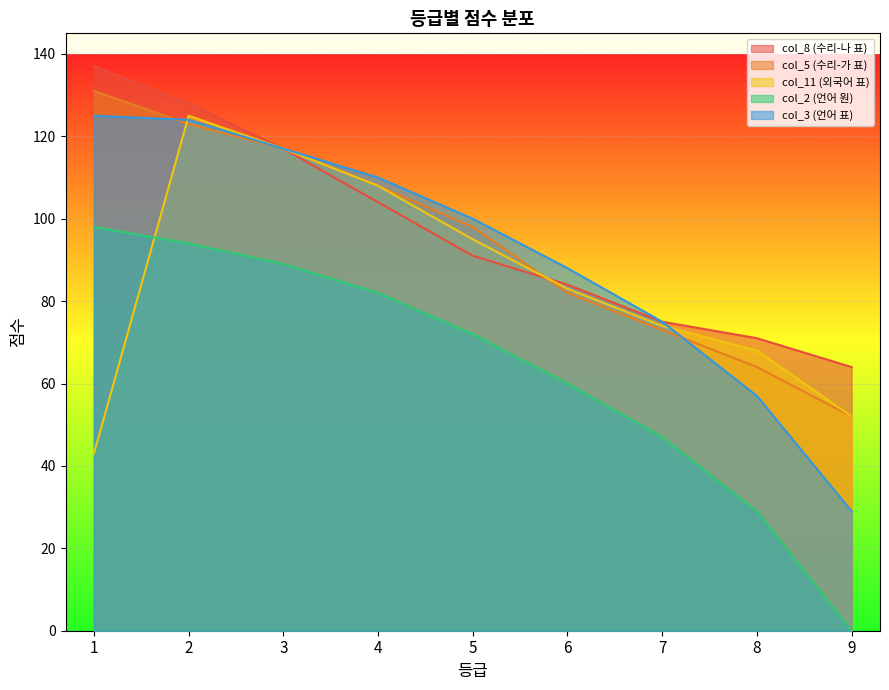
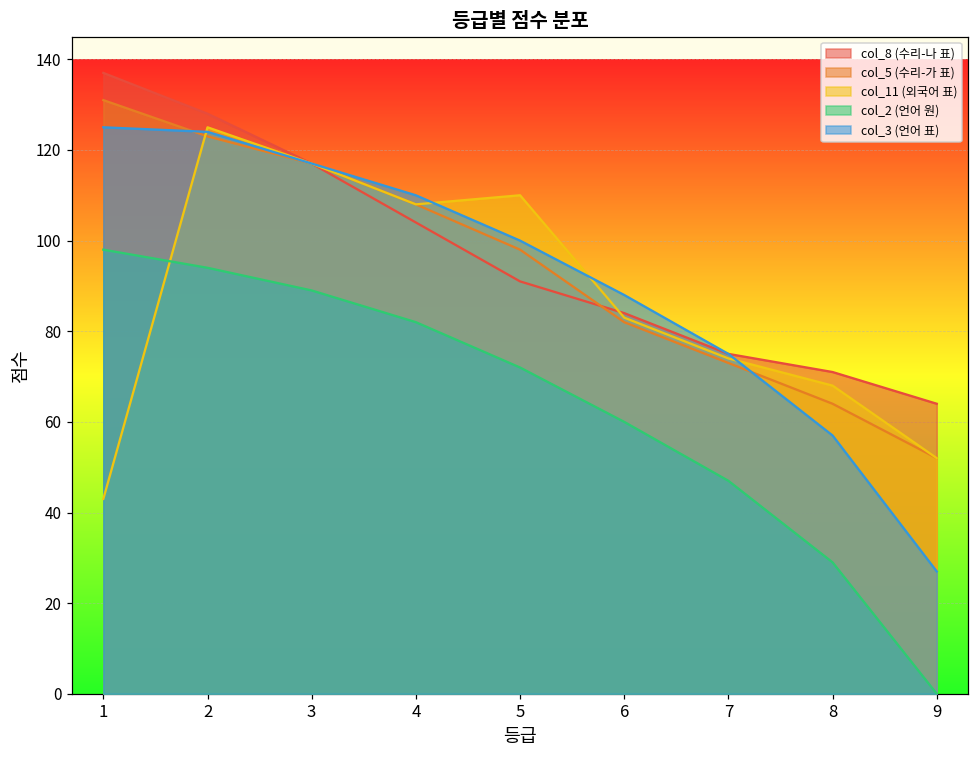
col_11 (외국어 표), 5: 95 -> 110
col_3 (언어 표), 9: 29 -> 27
